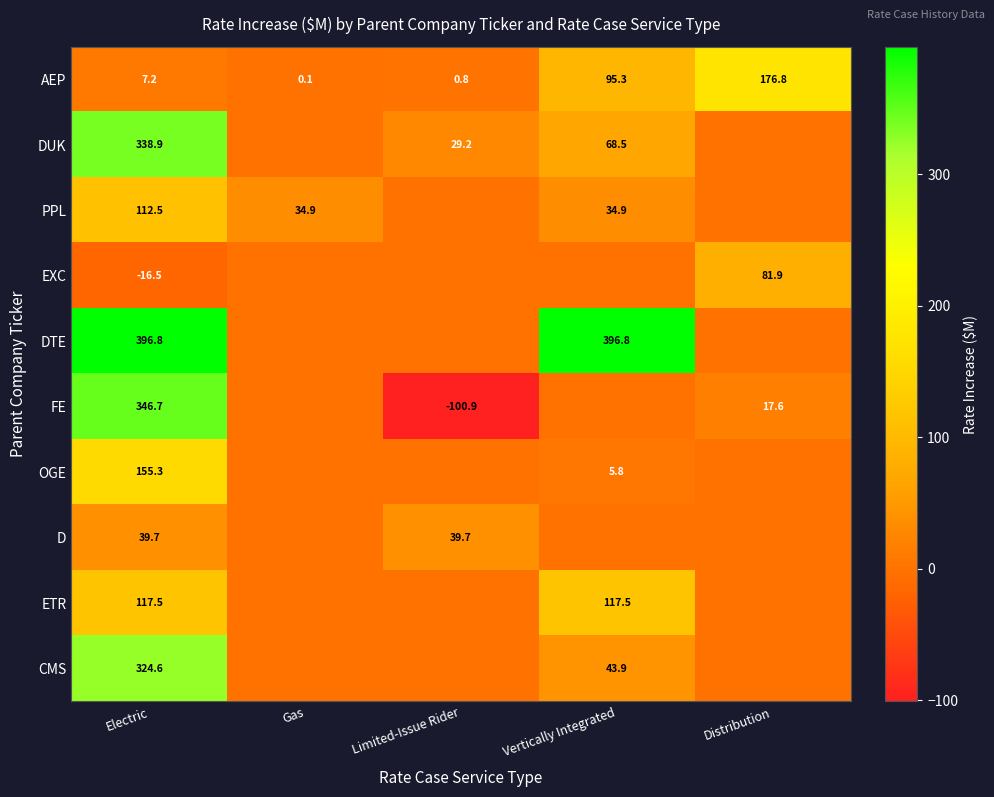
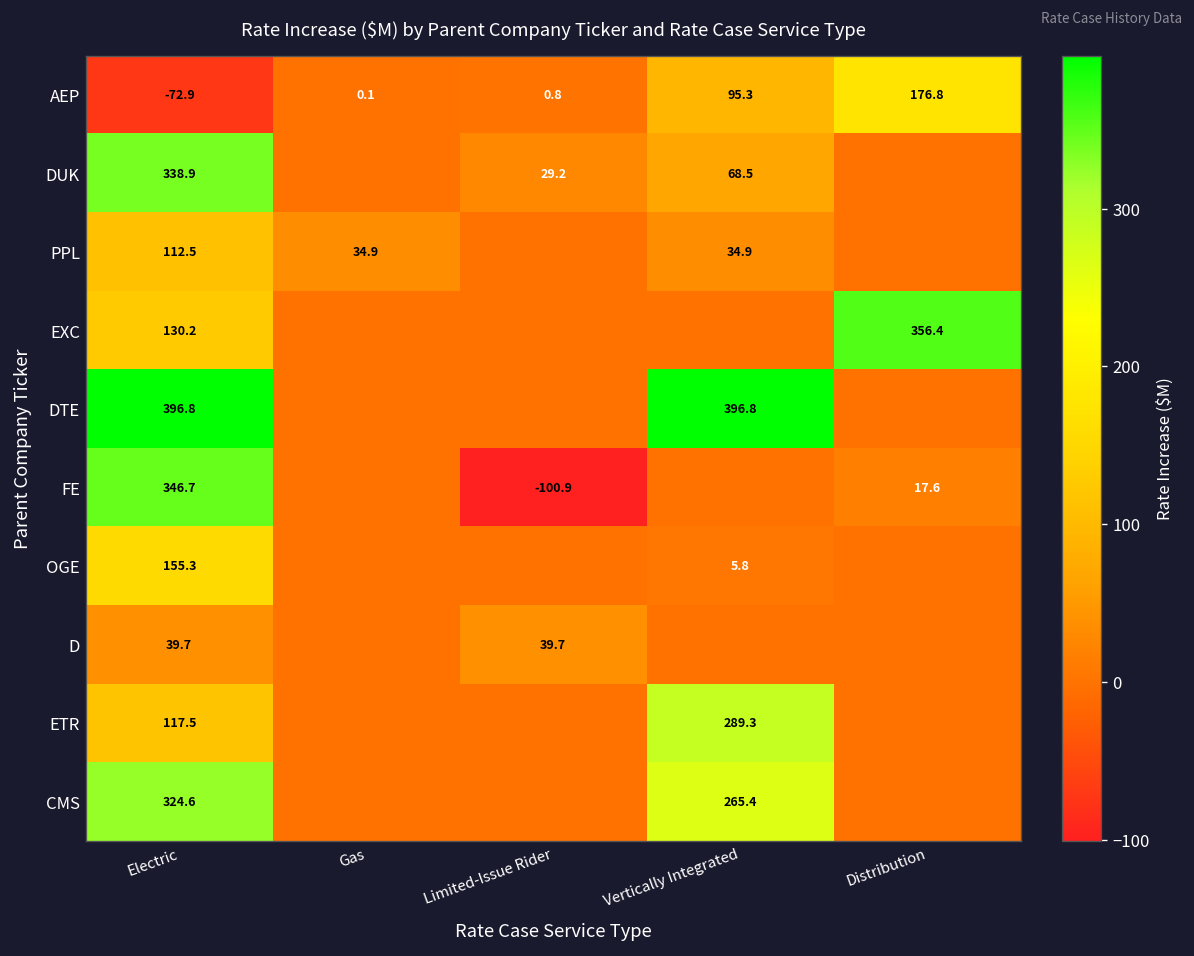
AEP, Electric: 7.2 -> -72.9
EXC, Electric: -16.5 -> 130.2
EXC, Distribution: 81.9 -> 356.4
ETR, Vertically Integrated: 117.5 -> 289.3
CMS, Vertically Integrated: 43.9 -> 265.4
